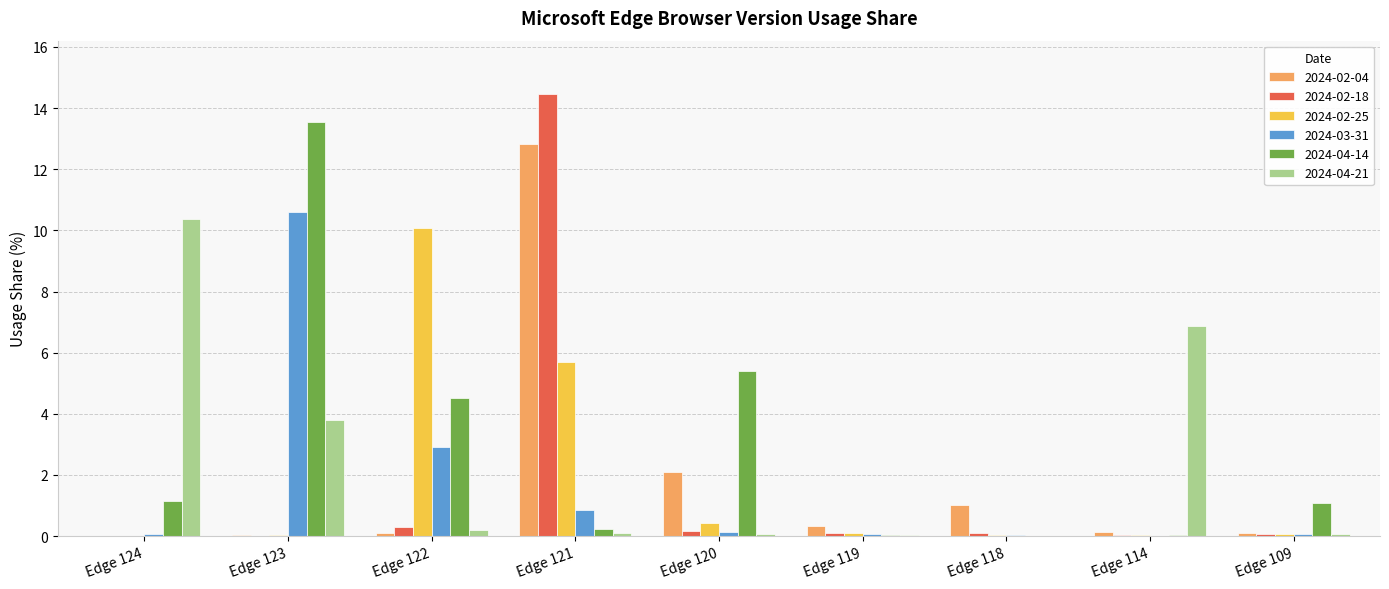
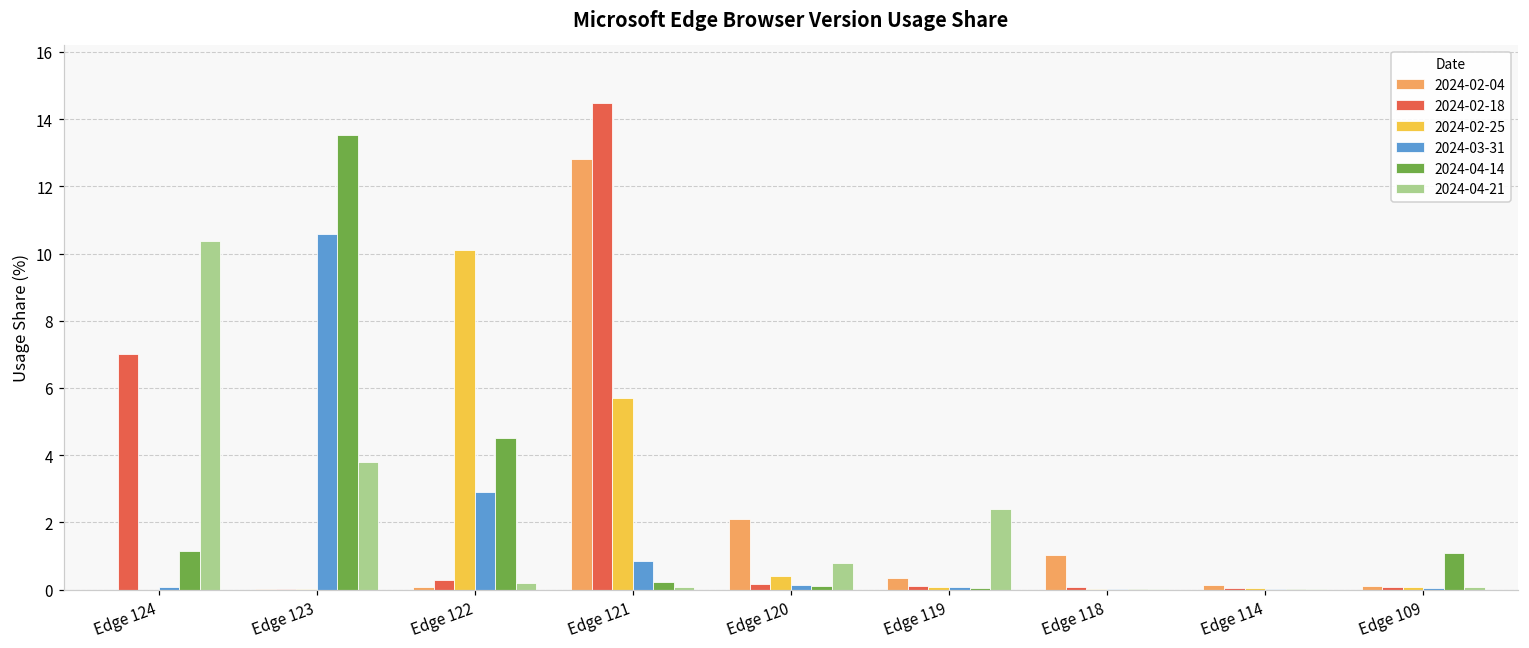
2024-02-18, Edge 124: 0 -> 7
2024-04-14, Edge 120: 5.4 -> 0.1
2024-04-21, Edge 120: 0.1 -> 0.8
2024-04-21, Edge 119: 0.1 -> 2.4
2024-04-21, Edge 114: 6.9 -> 0.0
